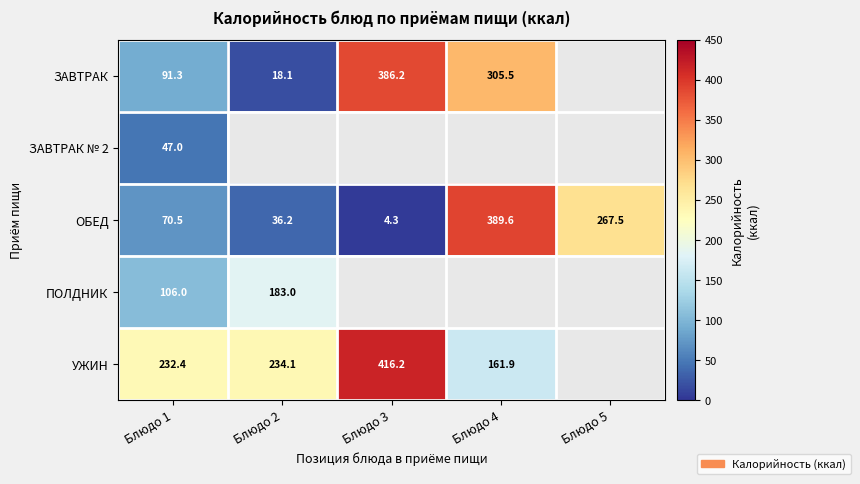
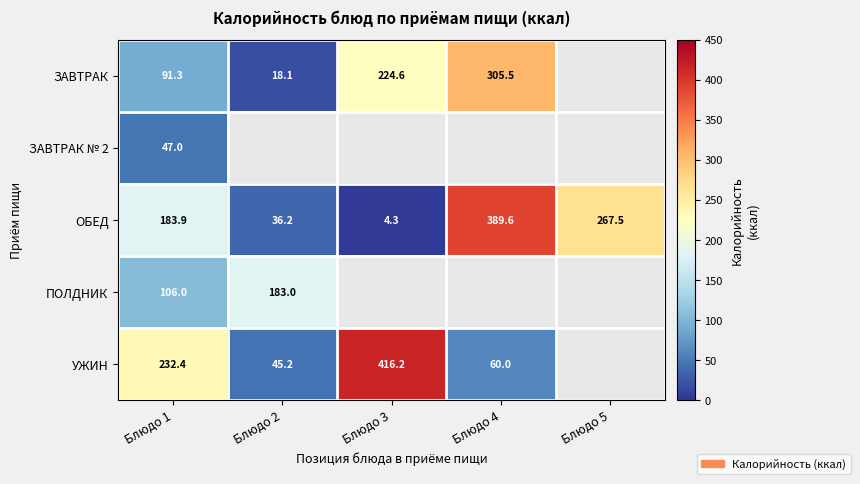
ЗАВТРАК, Блюдо 3: 386.2 -> 224.6
ОБЕД, Блюдо 1: 70.5 -> 183.9
УЖИН, Блюдо 2: 234.1 -> 45.2
УЖИН, Блюдо 4: 161.9 -> 60.0
